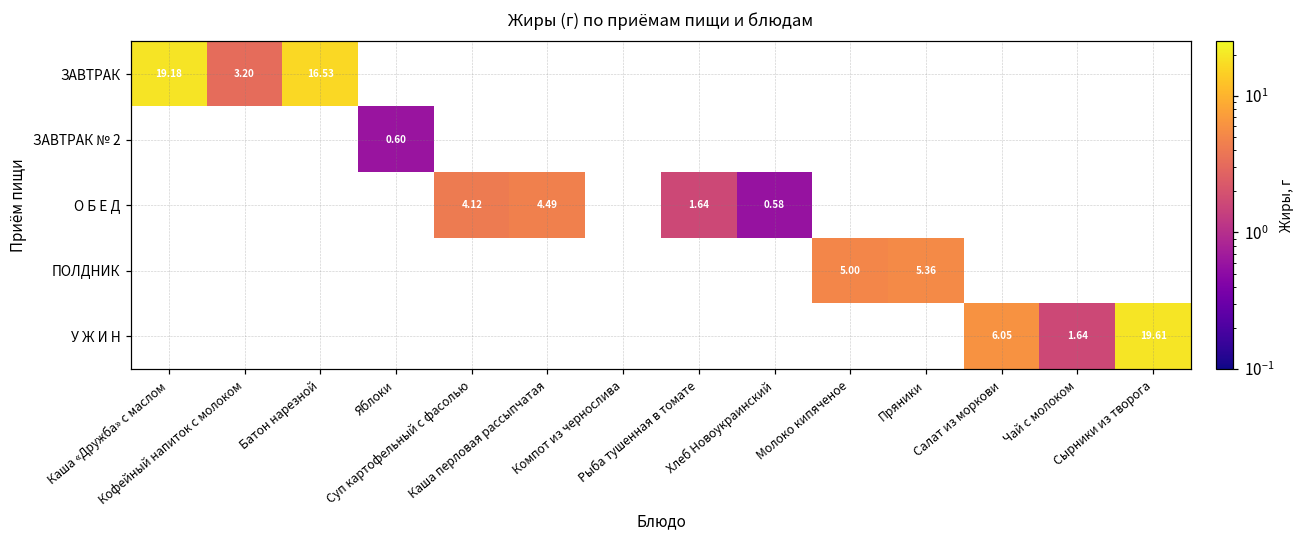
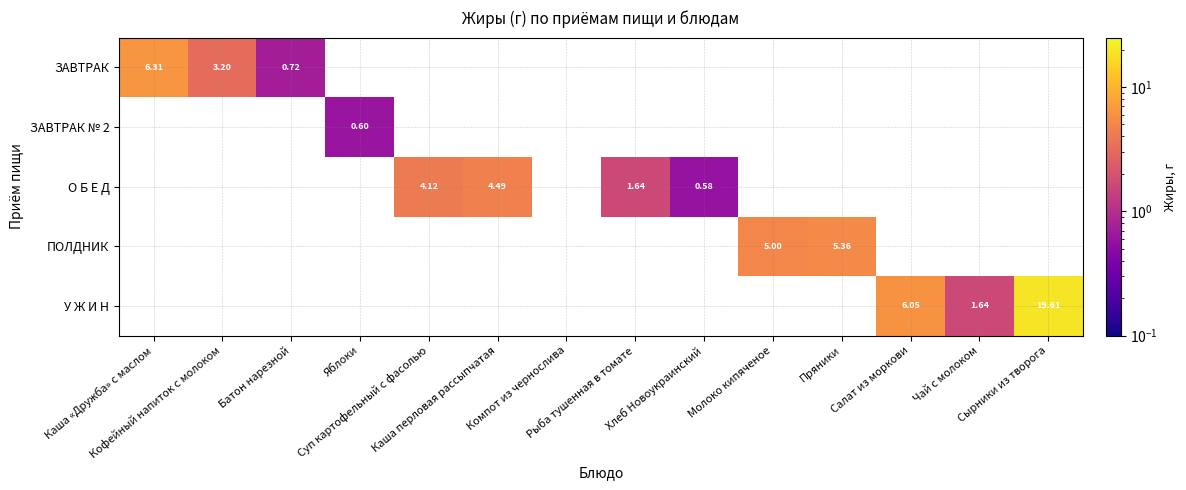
ЗАВТРАК, Каша «Дружба» с маслом: 19.18 -> 6.31
ЗАВТРАК, Батон нарезной: 16.53 -> 0.72
